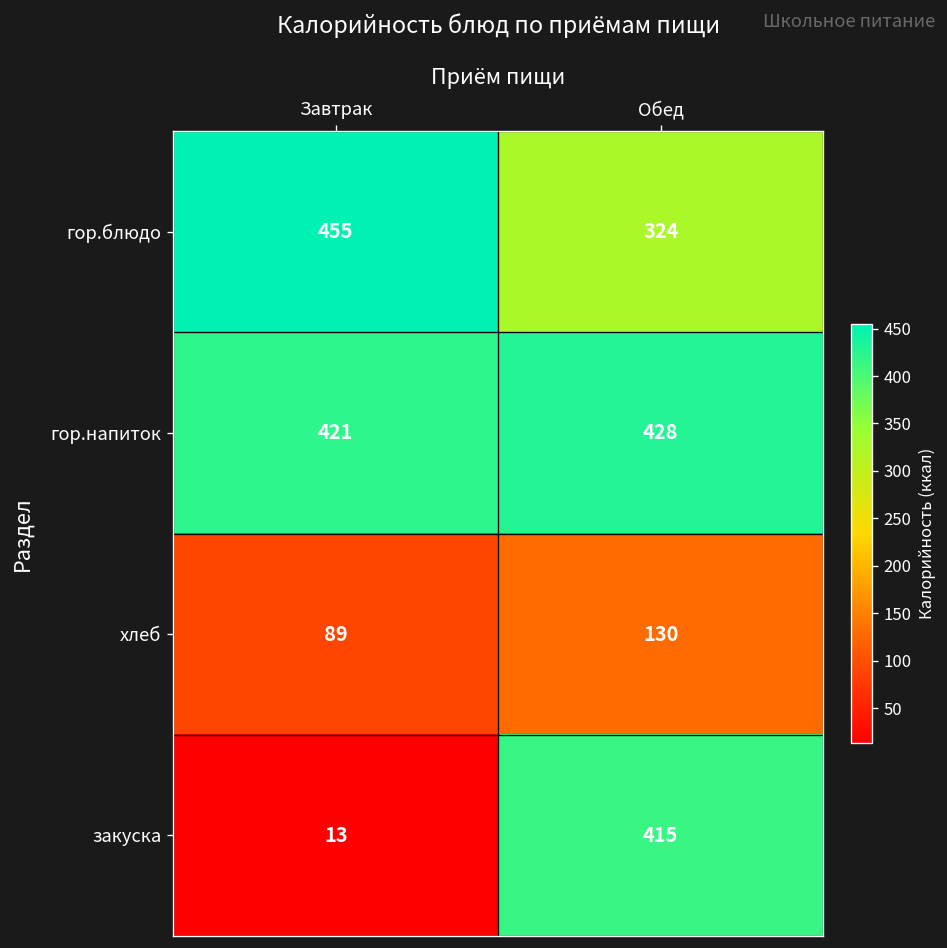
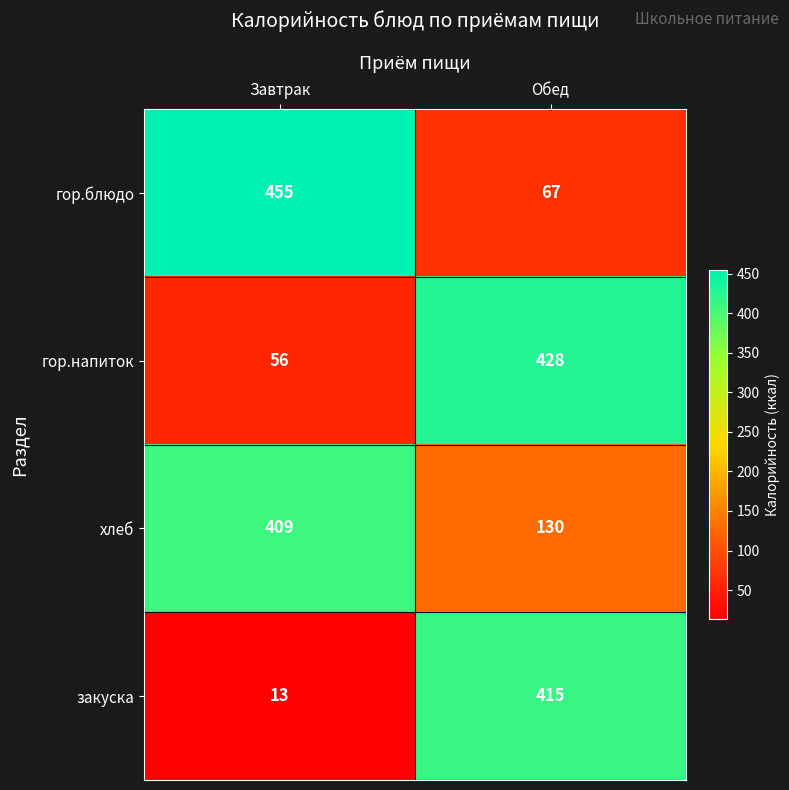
гор.блюдо, Обед: 324 -> 67
гор.напиток, Завтрак: 421 -> 56
хлеб, Завтрак: 89 -> 409
